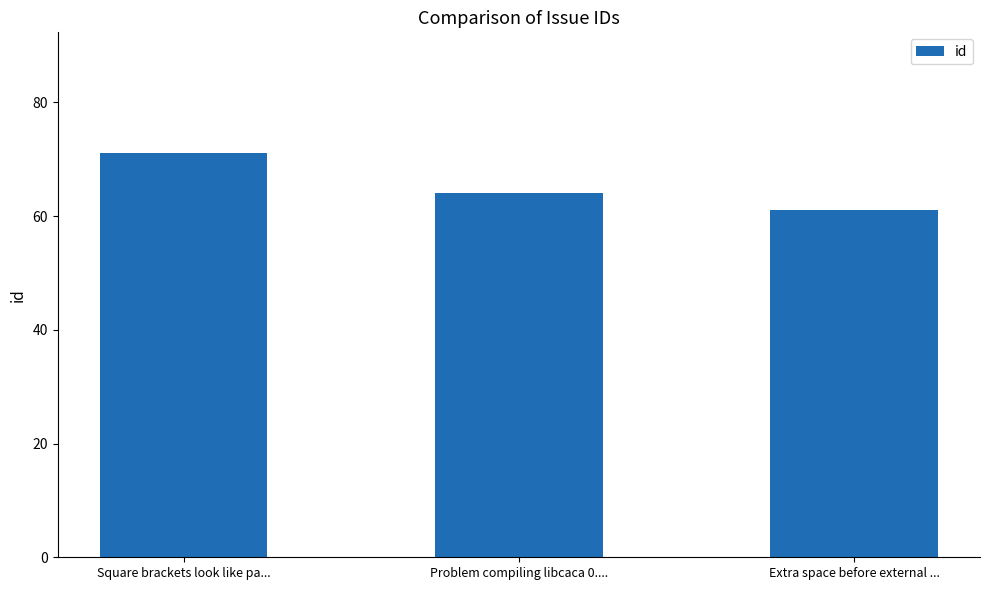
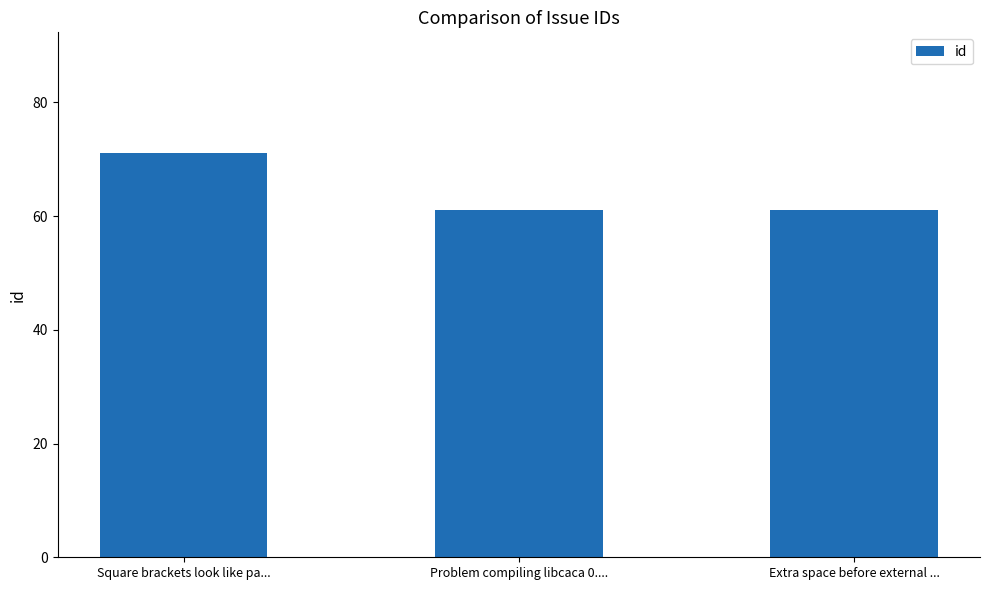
Problem compiling libcaca 0....: 64 -> 61
